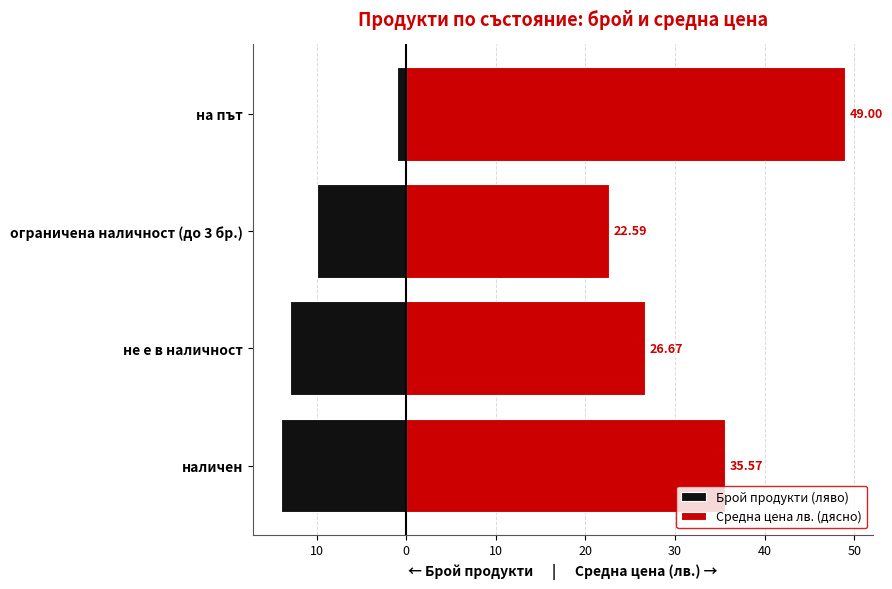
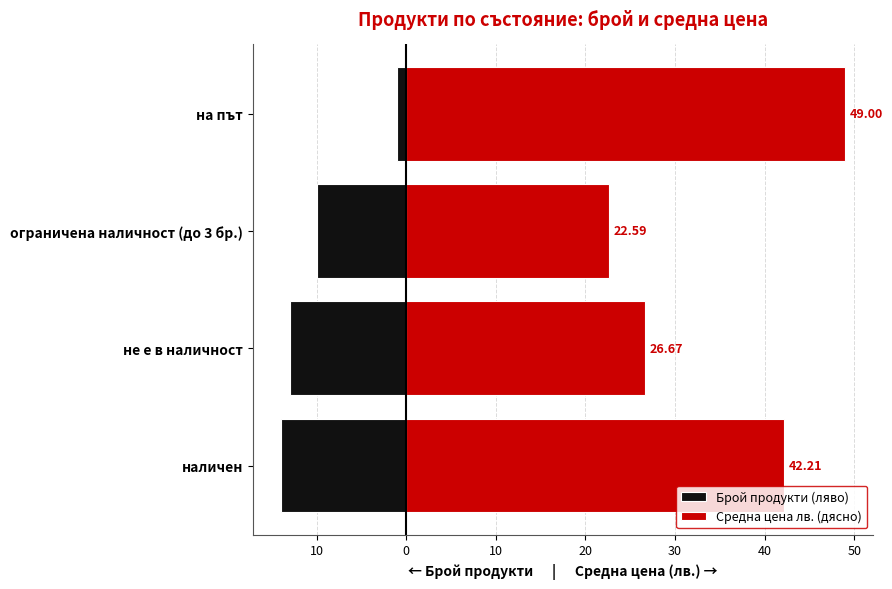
Средна цена лв. (дясно), наличен: 35.57 -> 42.21
